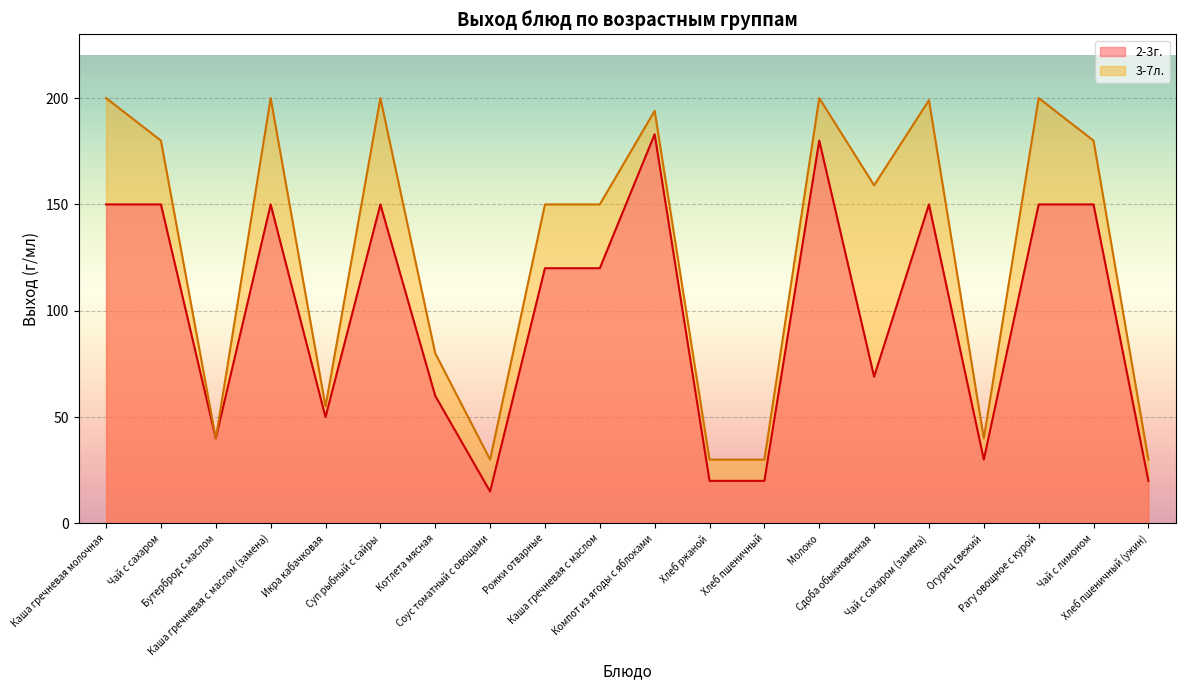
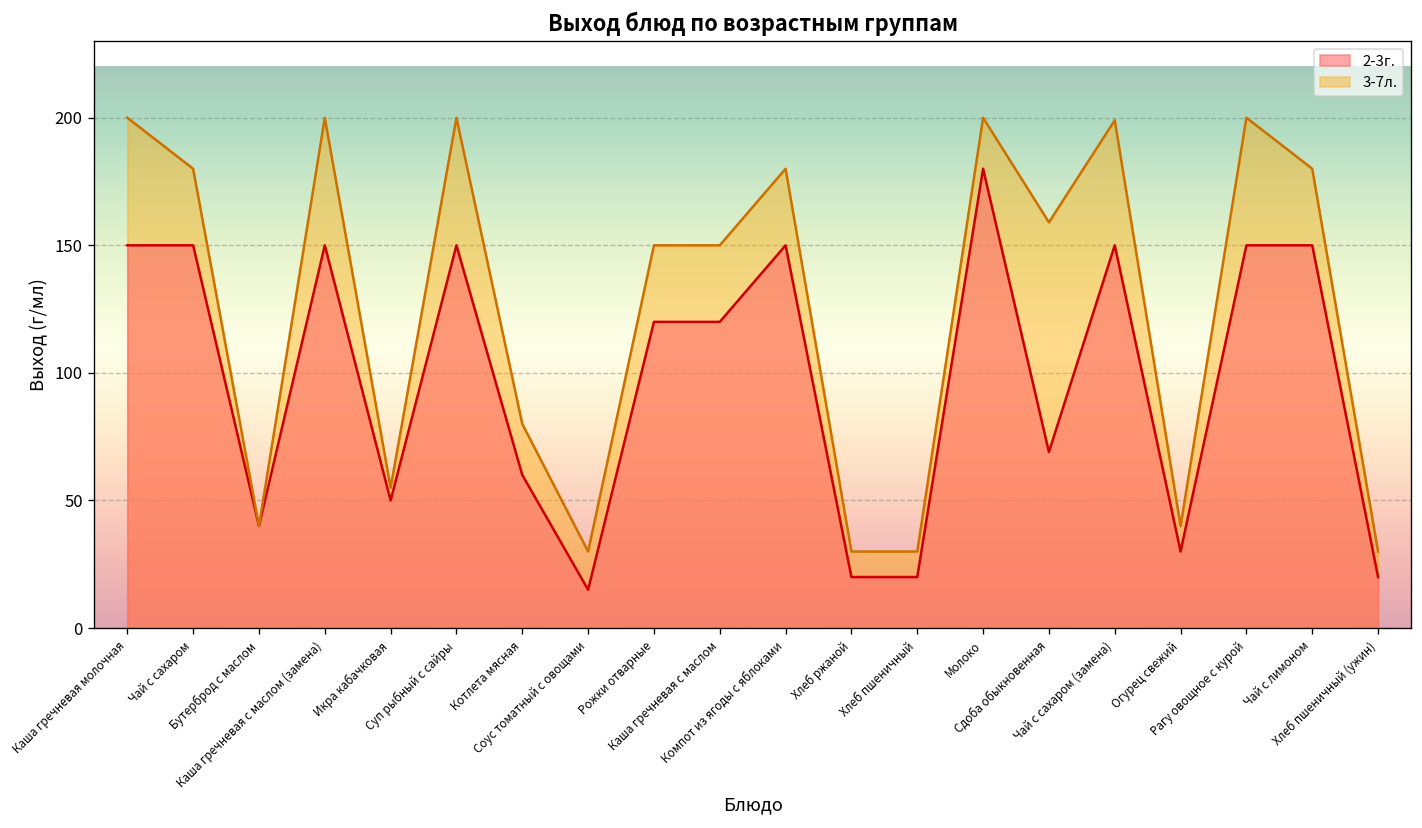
2-3г., Компот из ягоды с яблоками: 183 -> 150
3-7л., Компот из ягоды с яблоками: 194 -> 180
